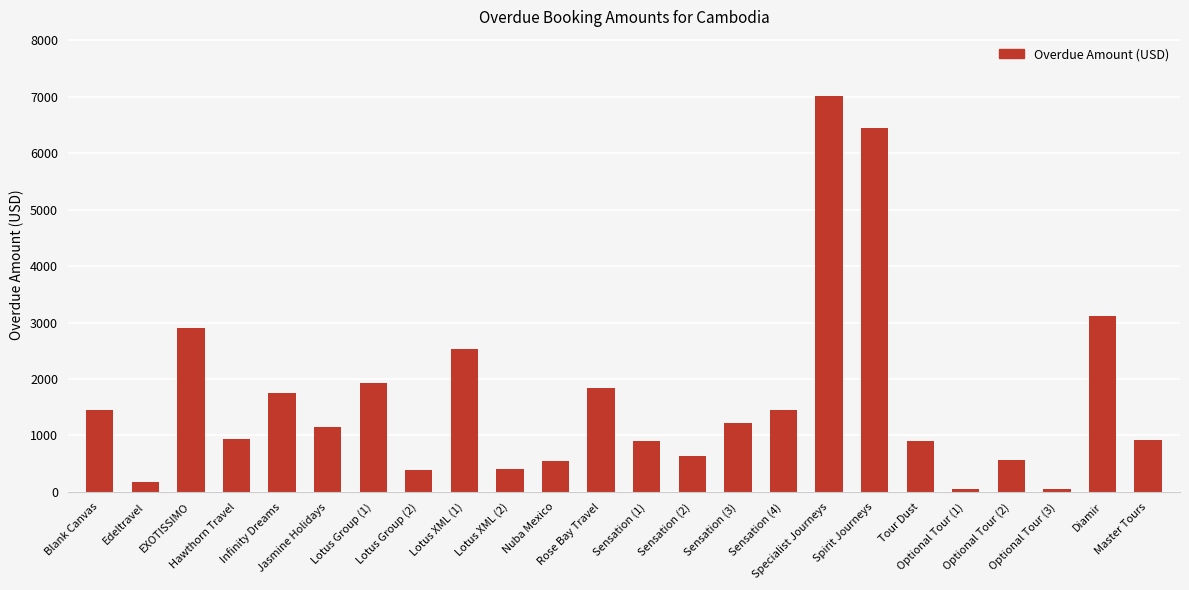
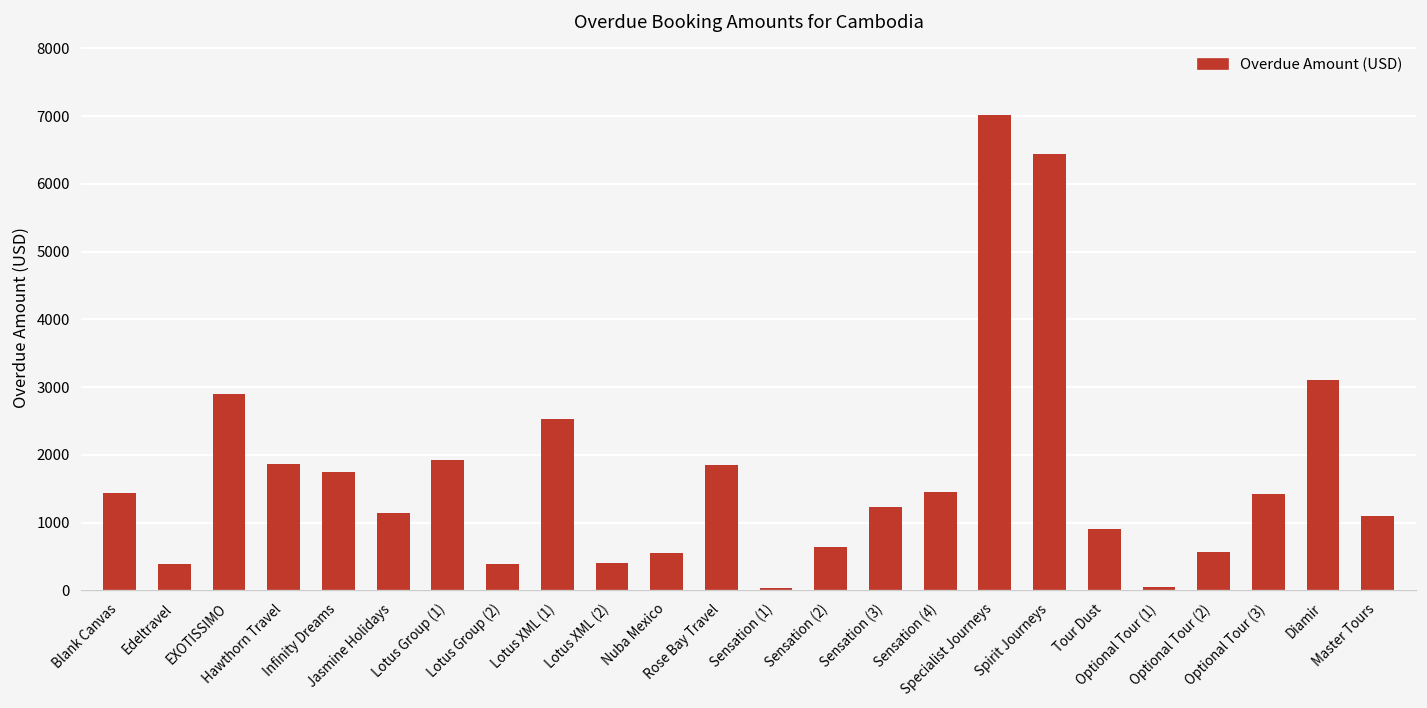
Edeltravel: 200 -> 400
Hawthorn Travel: 900 -> 1900
Sensation (1): 900 -> 0
Optional Tour (3): 100 -> 1400
Master Tours: 900 -> 1100
